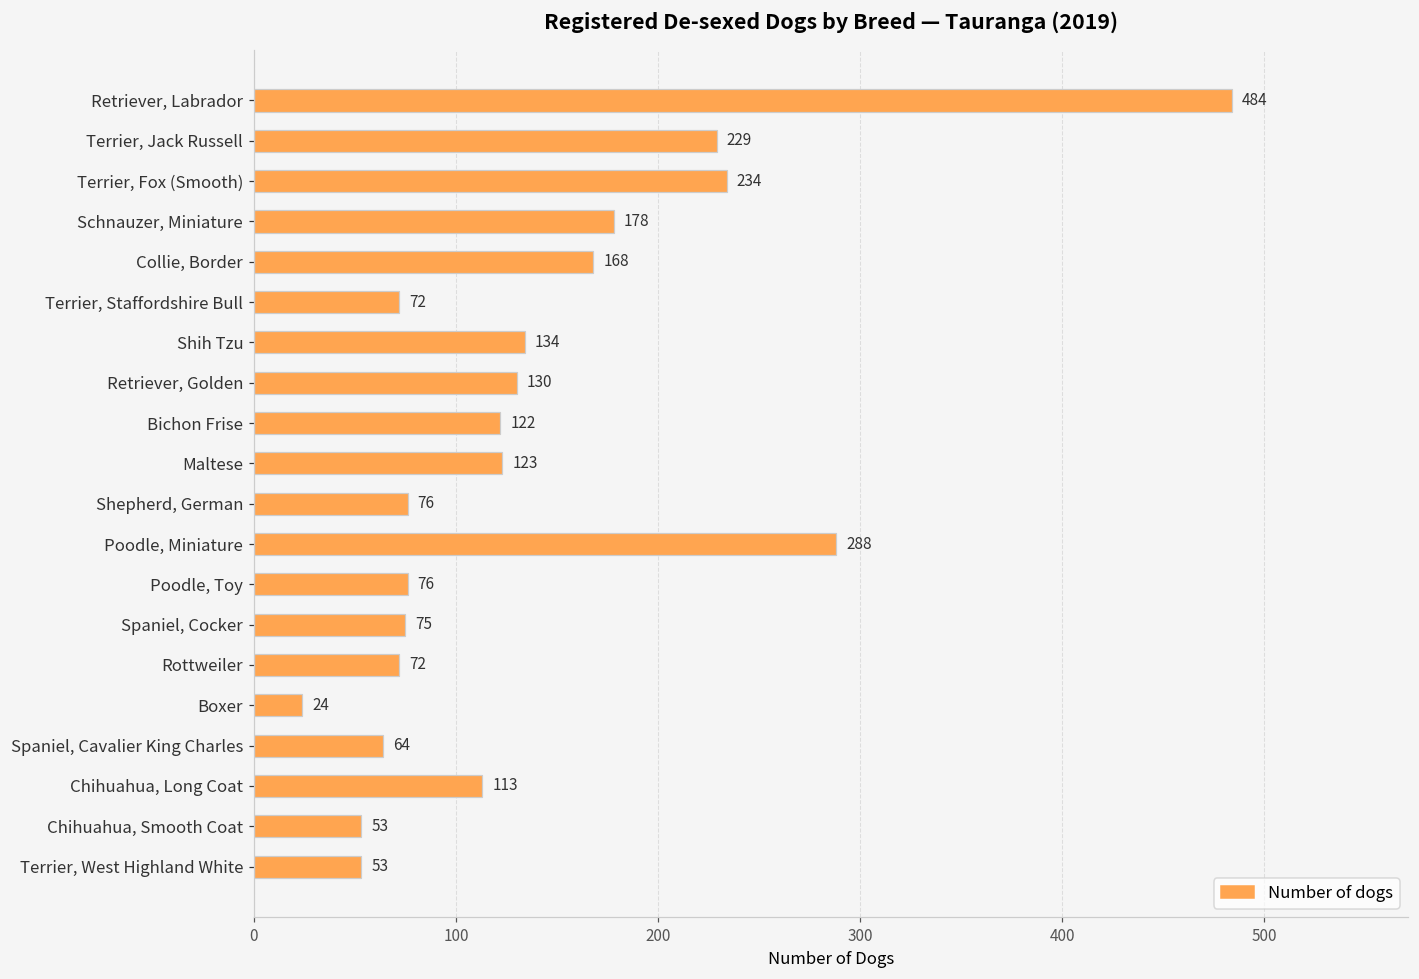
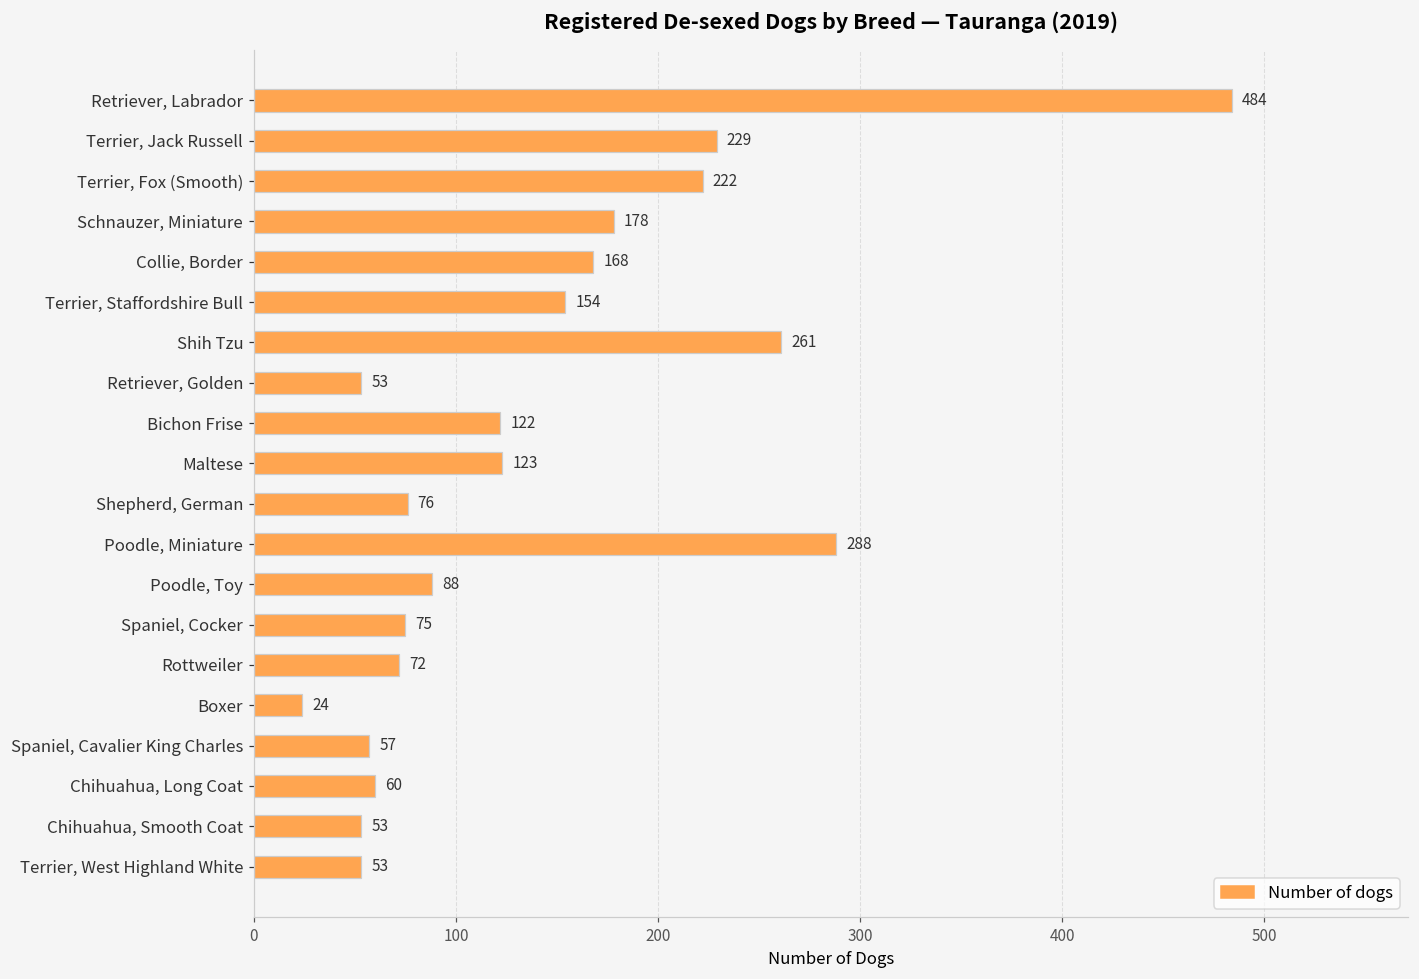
Terrier, Fox (Smooth): 234 -> 222
Terrier, Staffordshire Bull: 72 -> 154
Shih Tzu: 134 -> 261
Retriever, Golden: 130 -> 53
Poodle, Toy: 76 -> 88
Spaniel, Cavalier King Charles: 64 -> 57
Chihuahua, Long Coat: 113 -> 60
